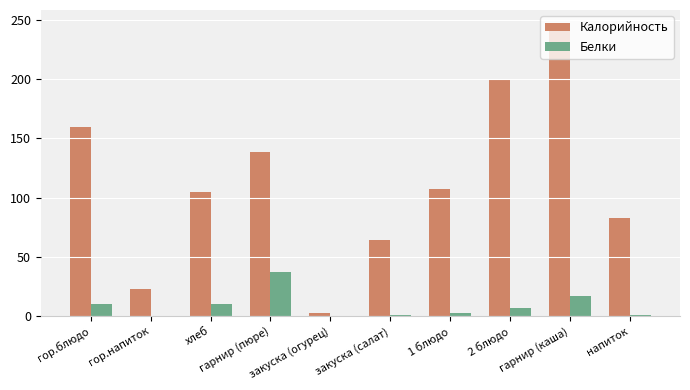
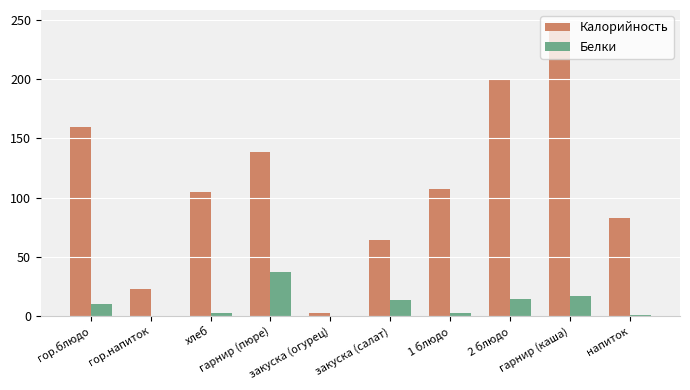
Белки, хлеб: 10 -> 3
Белки, закуска (салат): 1 -> 14
Белки, 2 блюдо: 7 -> 15
